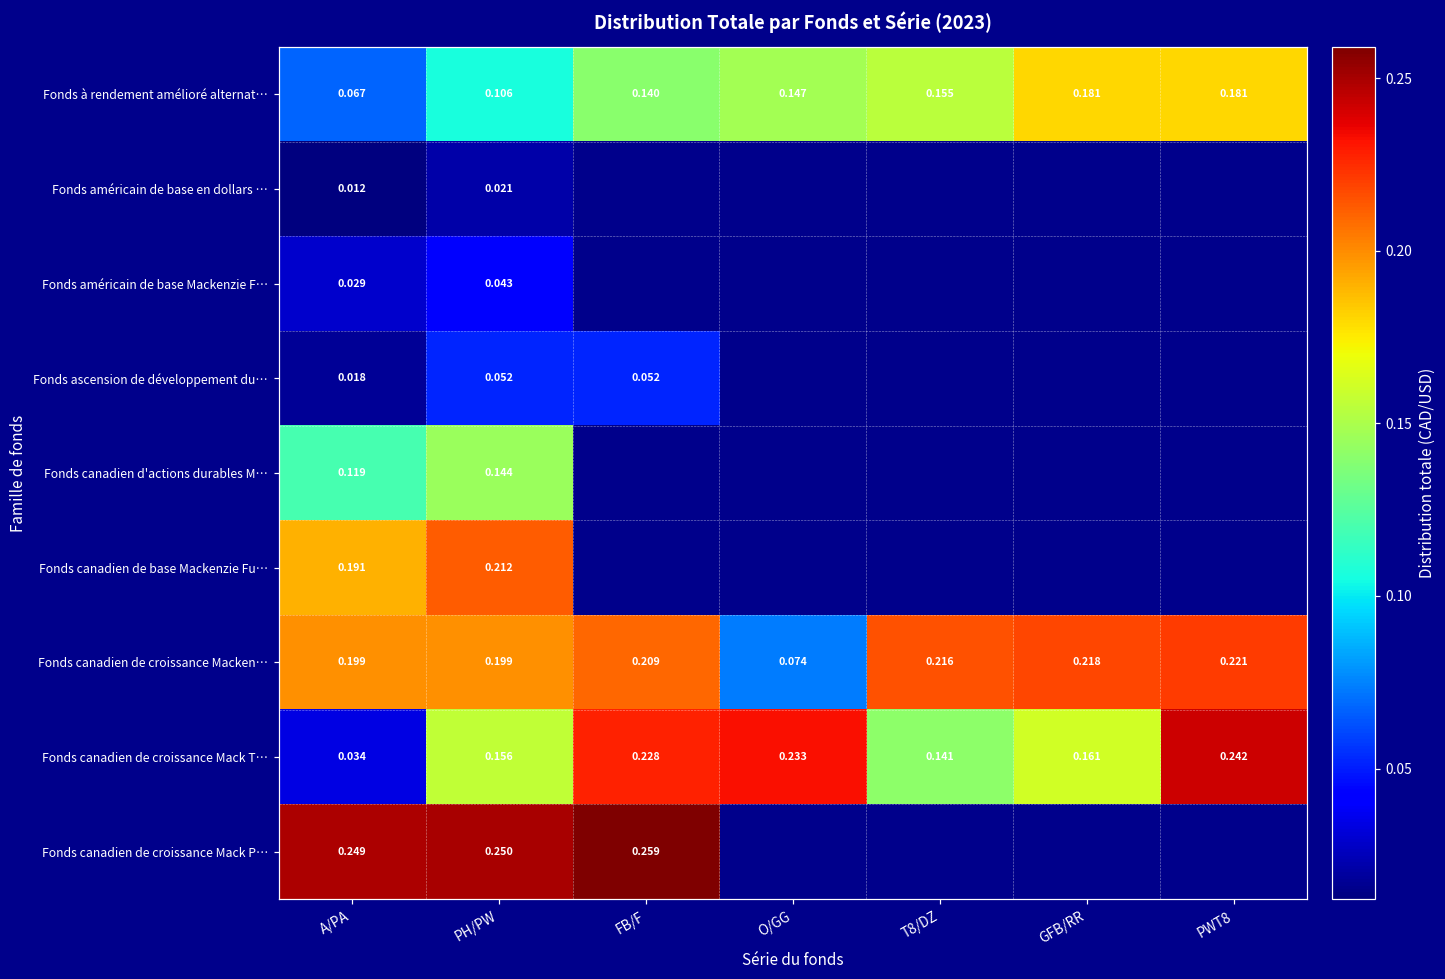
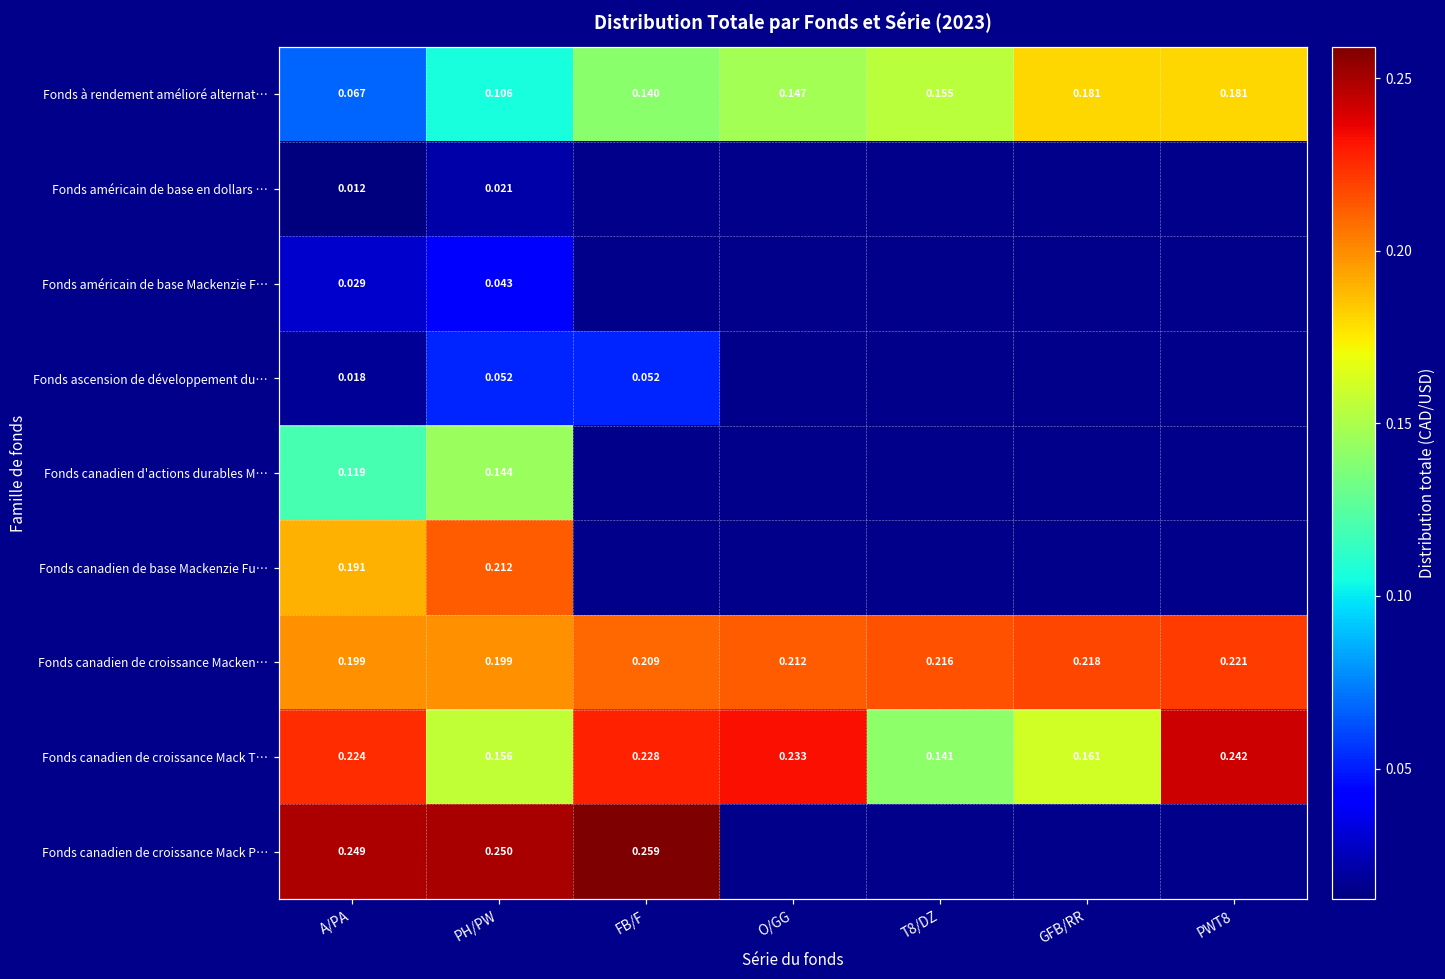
Fonds canadien de croissance Macken…, O/GG: 0.074 -> 0.212
Fonds canadien de croissance Mack T…, A/PA: 0.034 -> 0.224
